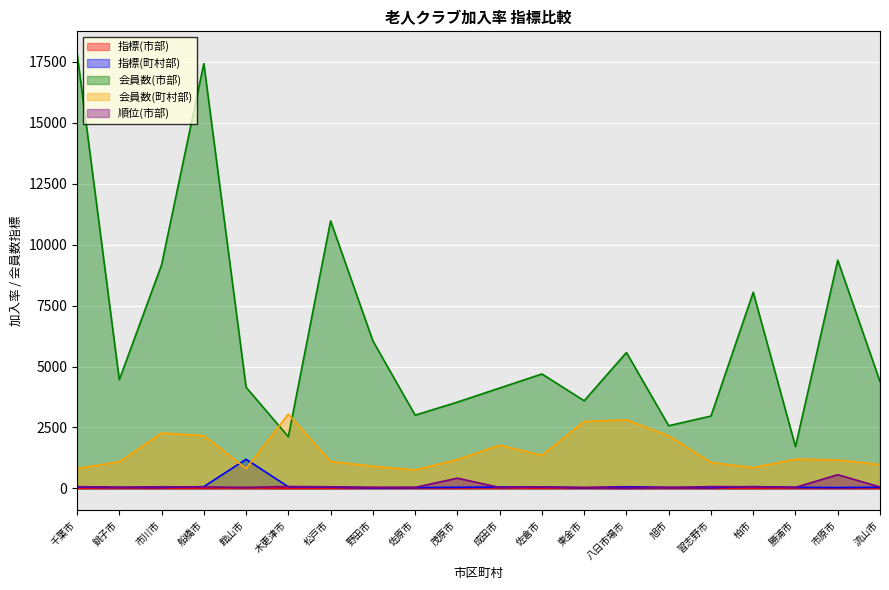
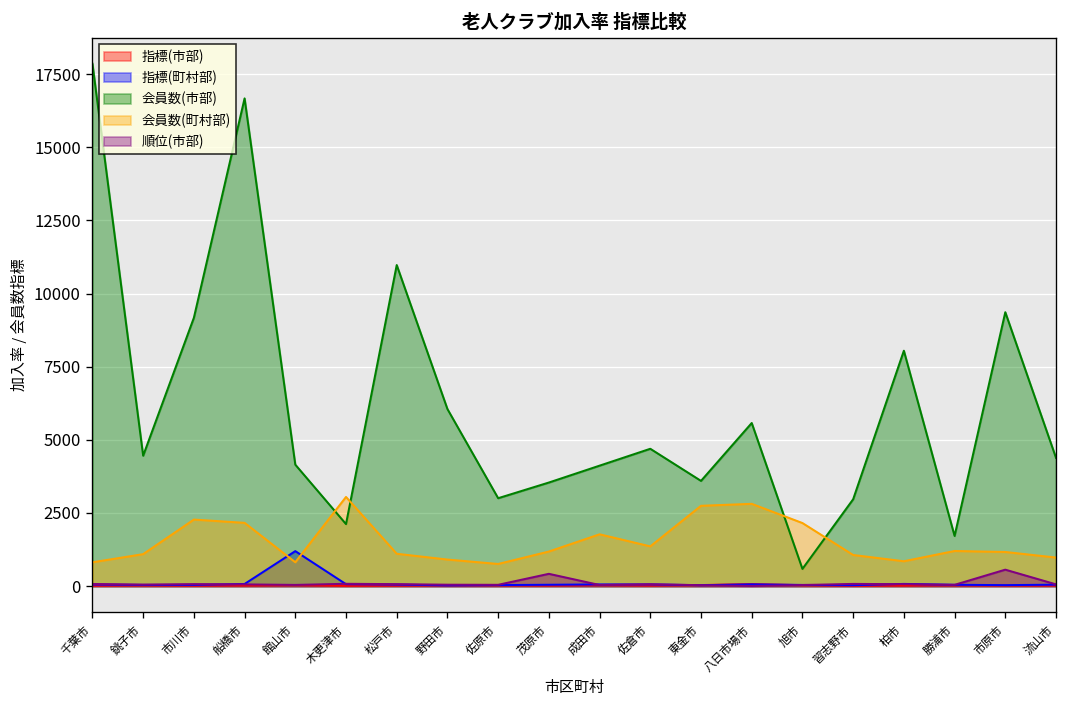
会員数(市部), 船橋市: 17400 -> 16700
会員数(市部), 旭市: 2600 -> 600
